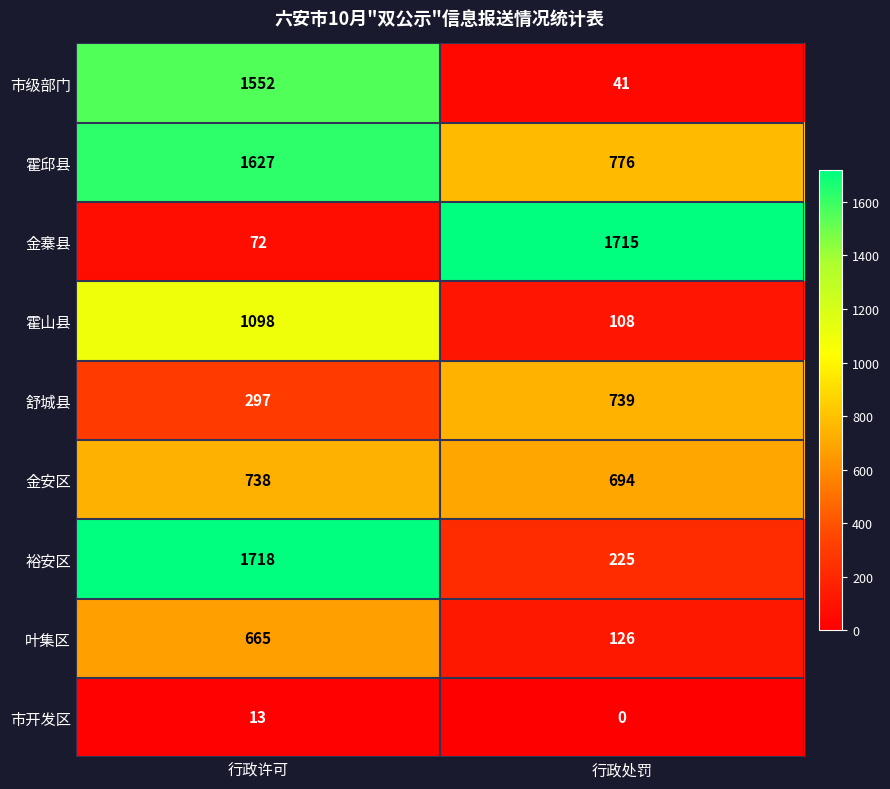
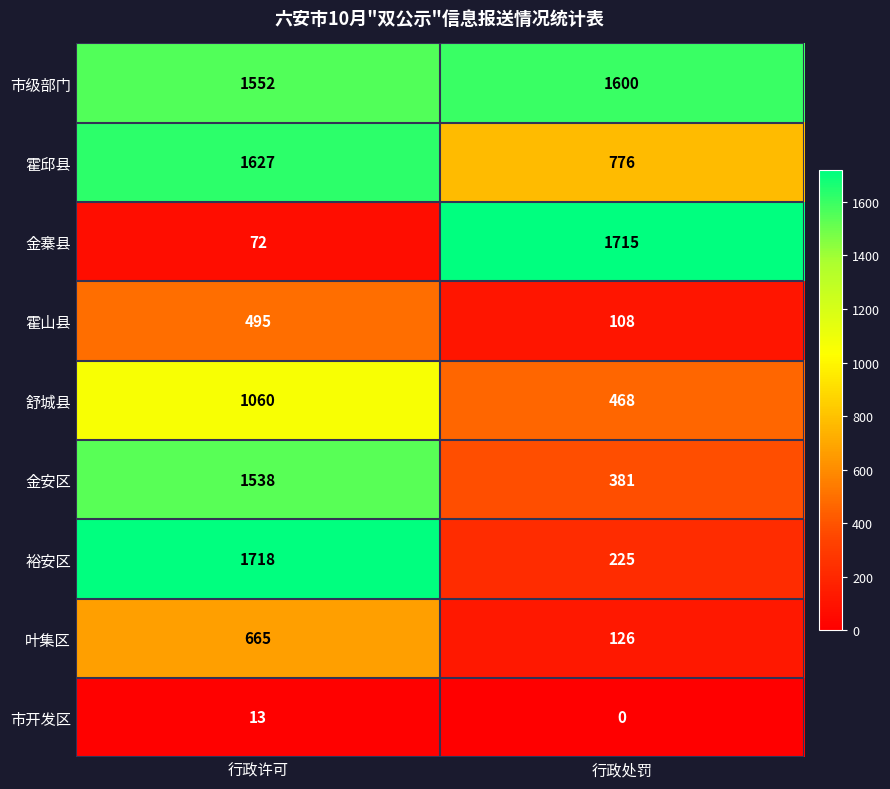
市级部门, 行政处罚: 41 -> 1600
霍山县, 行政许可: 1098 -> 495
舒城县, 行政许可: 297 -> 1060
舒城县, 行政处罚: 739 -> 468
金安区, 行政许可: 738 -> 1538
金安区, 行政处罚: 694 -> 381
